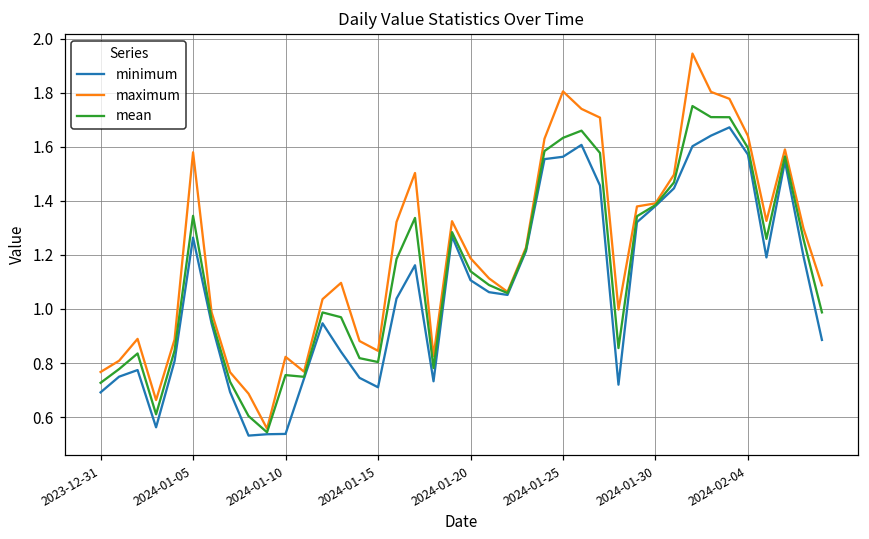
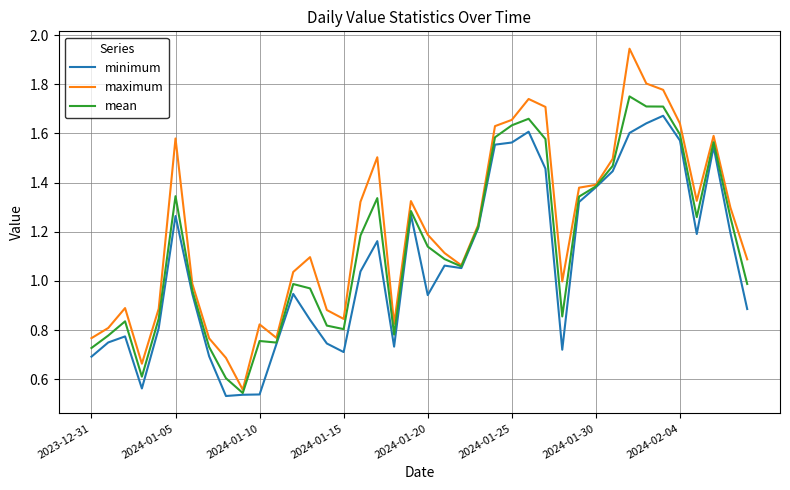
minimum, 2024-01-20: 1.11 -> 0.94
maximum, 2024-01-25: 1.80 -> 1.65
